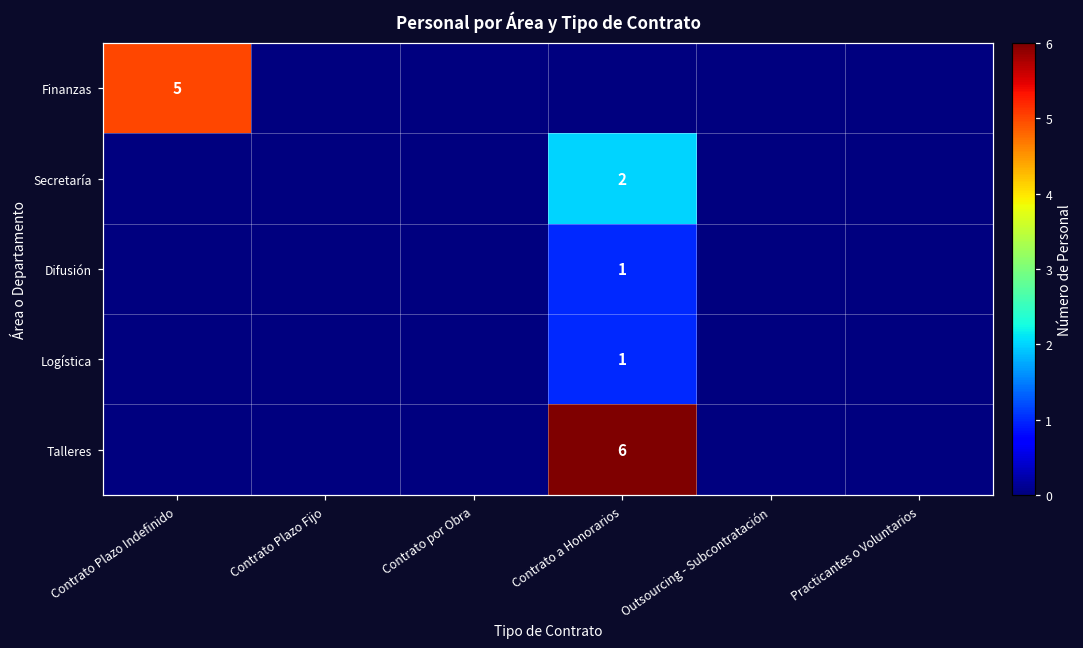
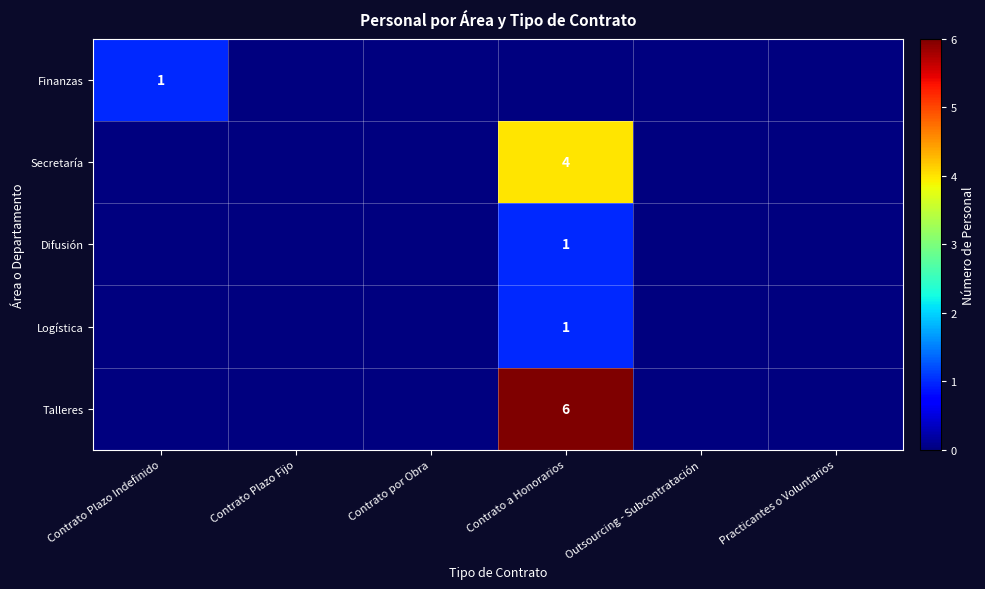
Finanzas, Contrato Plazo Indefinido: 5 -> 1
Secretaría, Contrato a Honorarios: 2 -> 4
